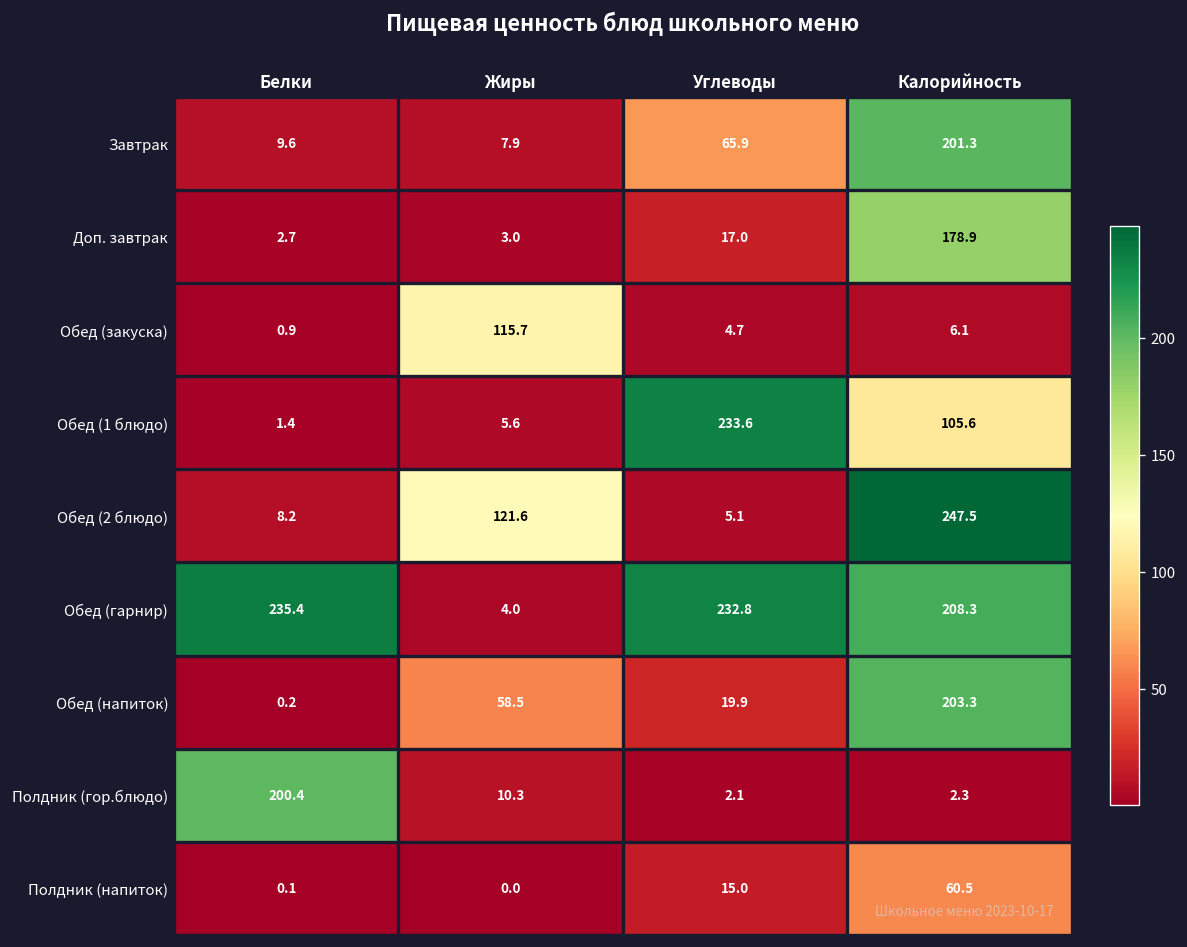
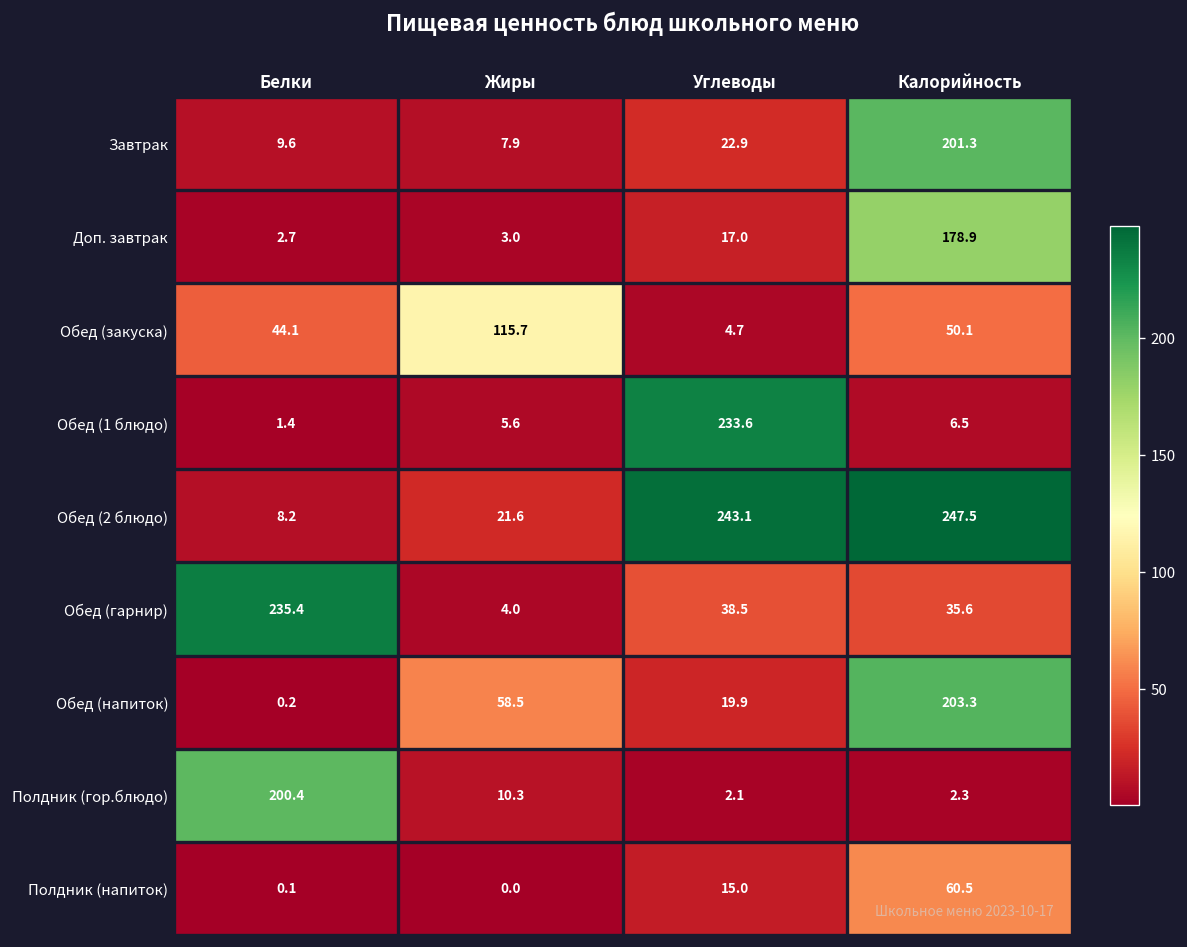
Завтрак, Углеводы: 65.9 -> 22.9
Обед (закуска), Белки: 0.9 -> 44.1
Обед (закуска), Калорийность: 6.1 -> 50.1
Обед (1 блюдо), Калорийность: 105.6 -> 6.5
Обед (2 блюдо), Жиры: 121.6 -> 21.6
Обед (2 блюдо), Углеводы: 5.1 -> 243.1
Обед (гарнир), Углеводы: 232.8 -> 38.5
Обед (гарнир), Калорийность: 208.3 -> 35.6
